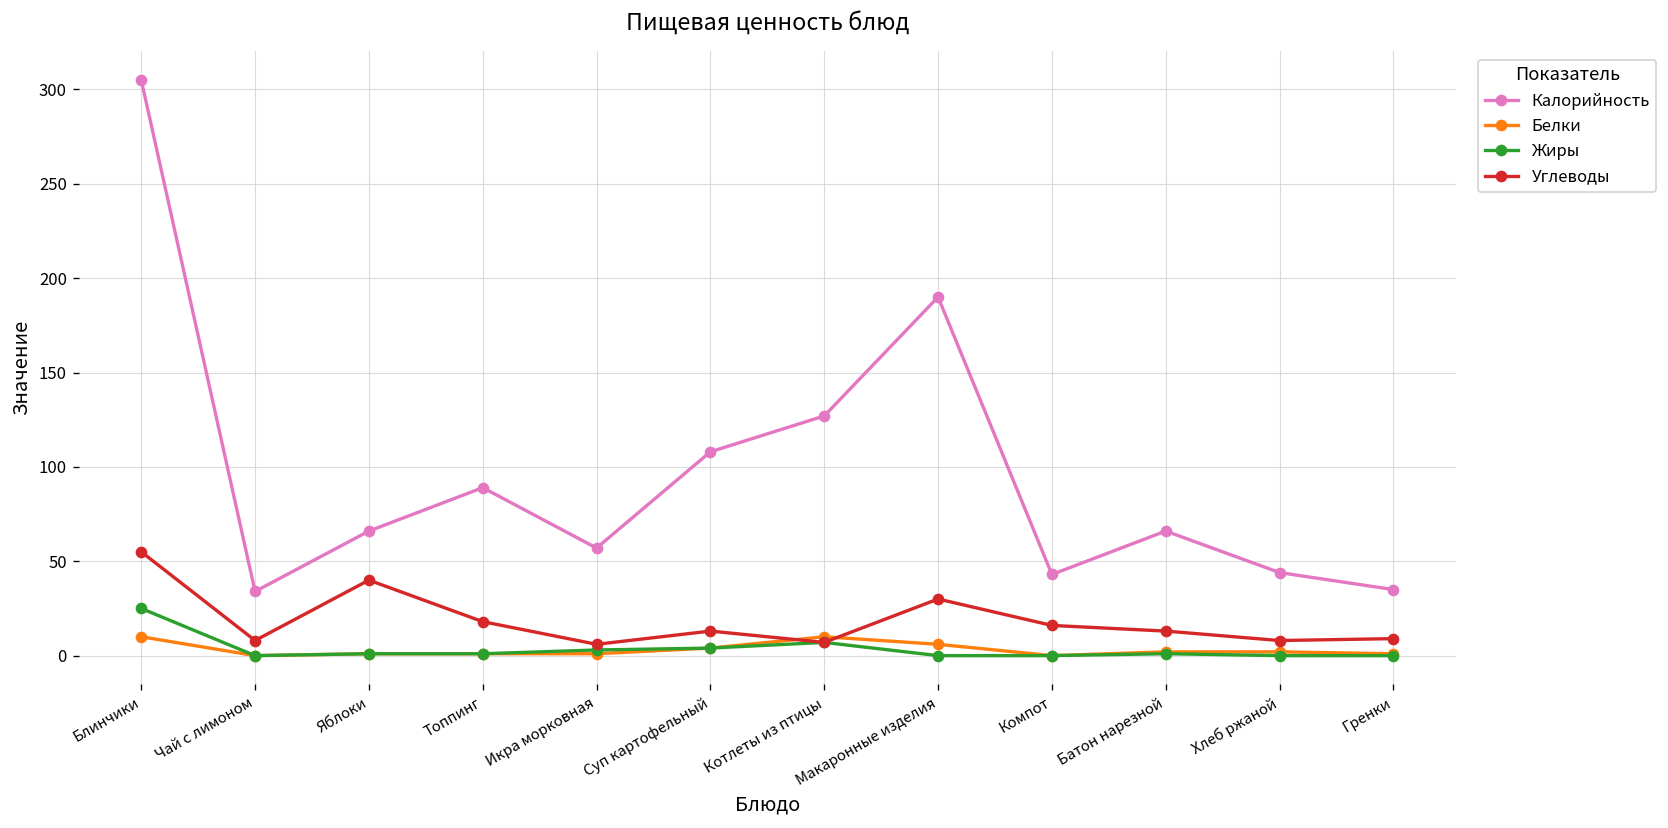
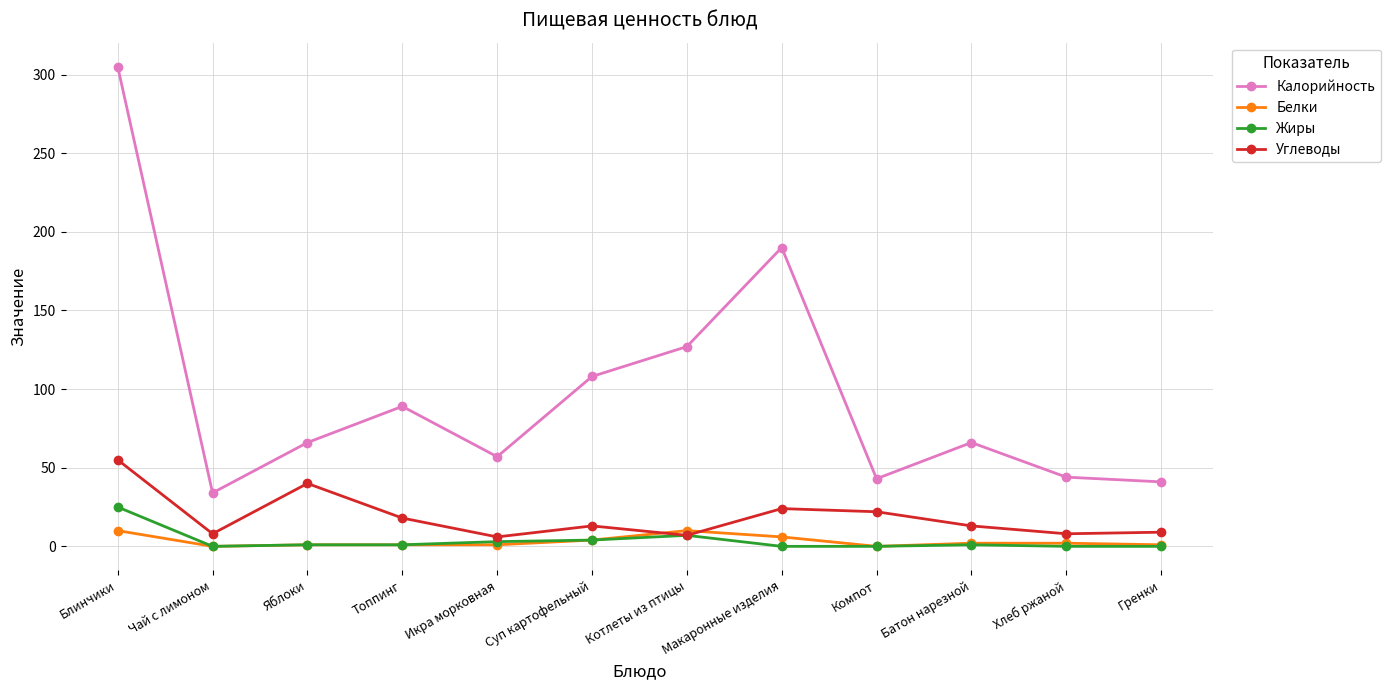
Углеводы, Макаронные изделия: 30 -> 24
Углеводы, Компот: 16 -> 22
Калорийность, Гренки: 35 -> 41
